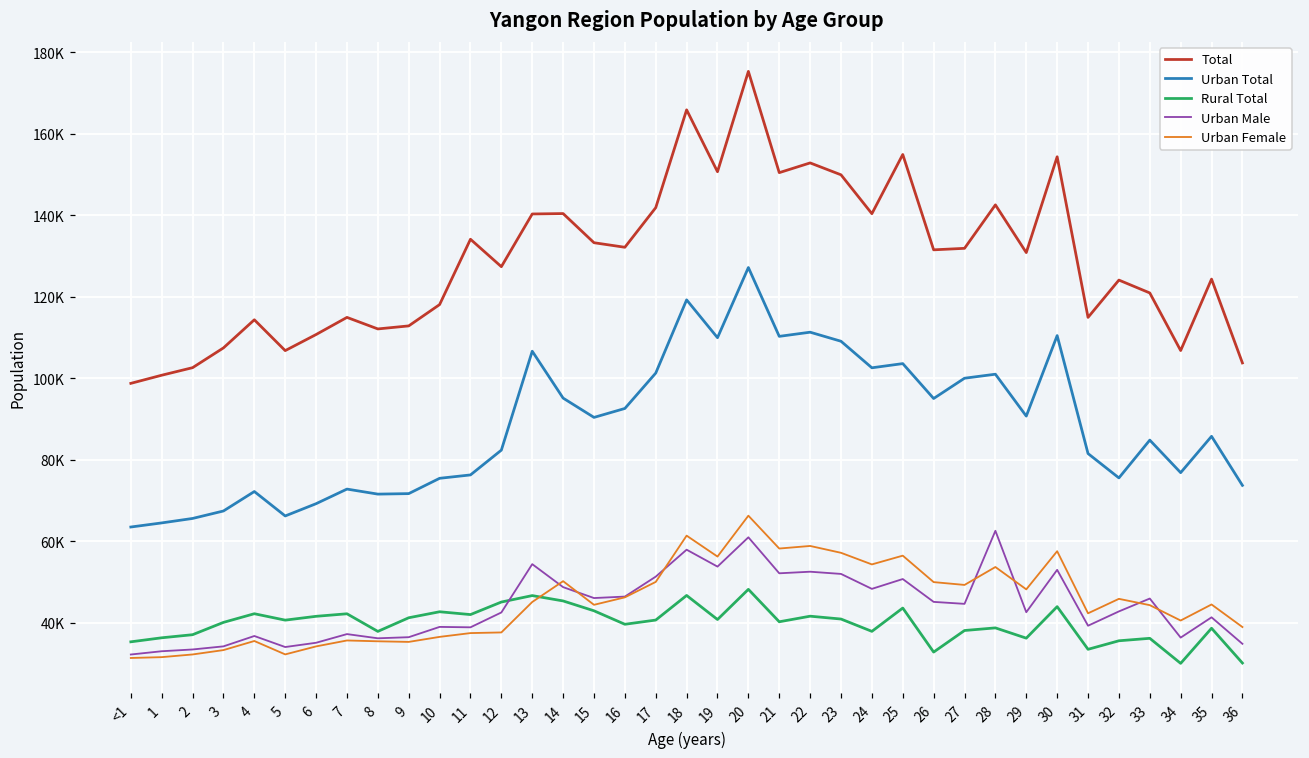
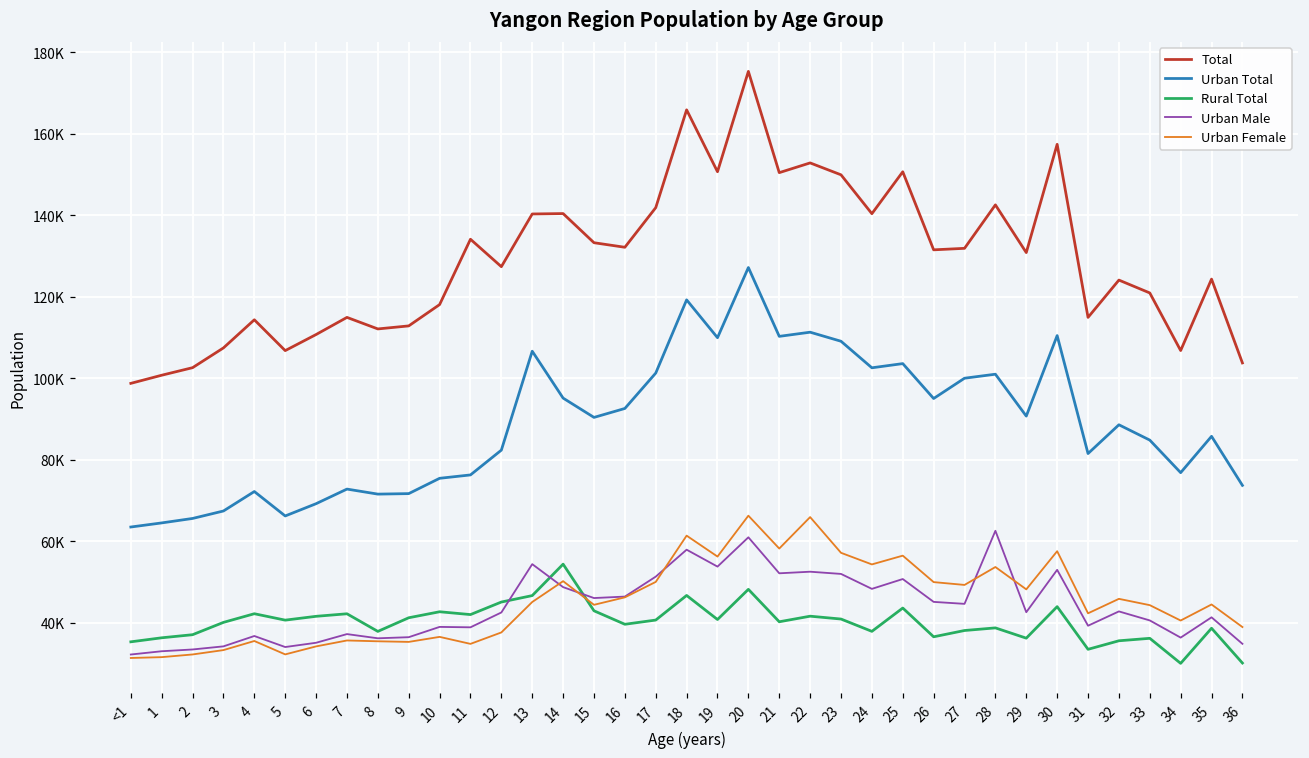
Urban Female, 11: 37000 -> 35000
Rural Total, 14: 45000 -> 54000
Urban Female, 22: 59000 -> 66000
Total, 25: 155000 -> 151000
Rural Total, 26: 33000 -> 37000
Total, 30: 154000 -> 157000
Urban Total, 32: 76000 -> 89000
Urban Male, 33: 46000 -> 41000
